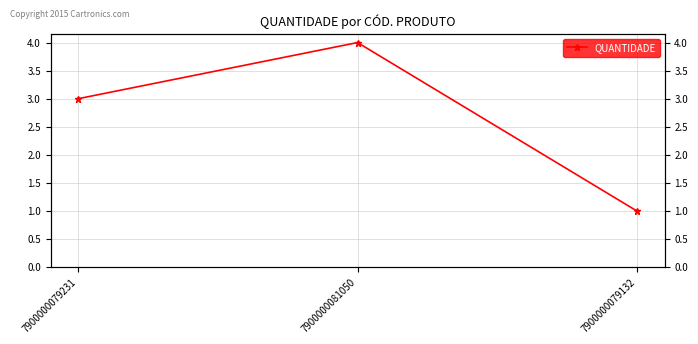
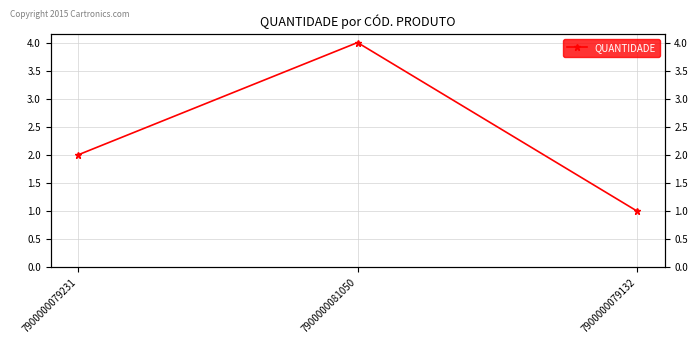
7900000079231: 3 -> 2
